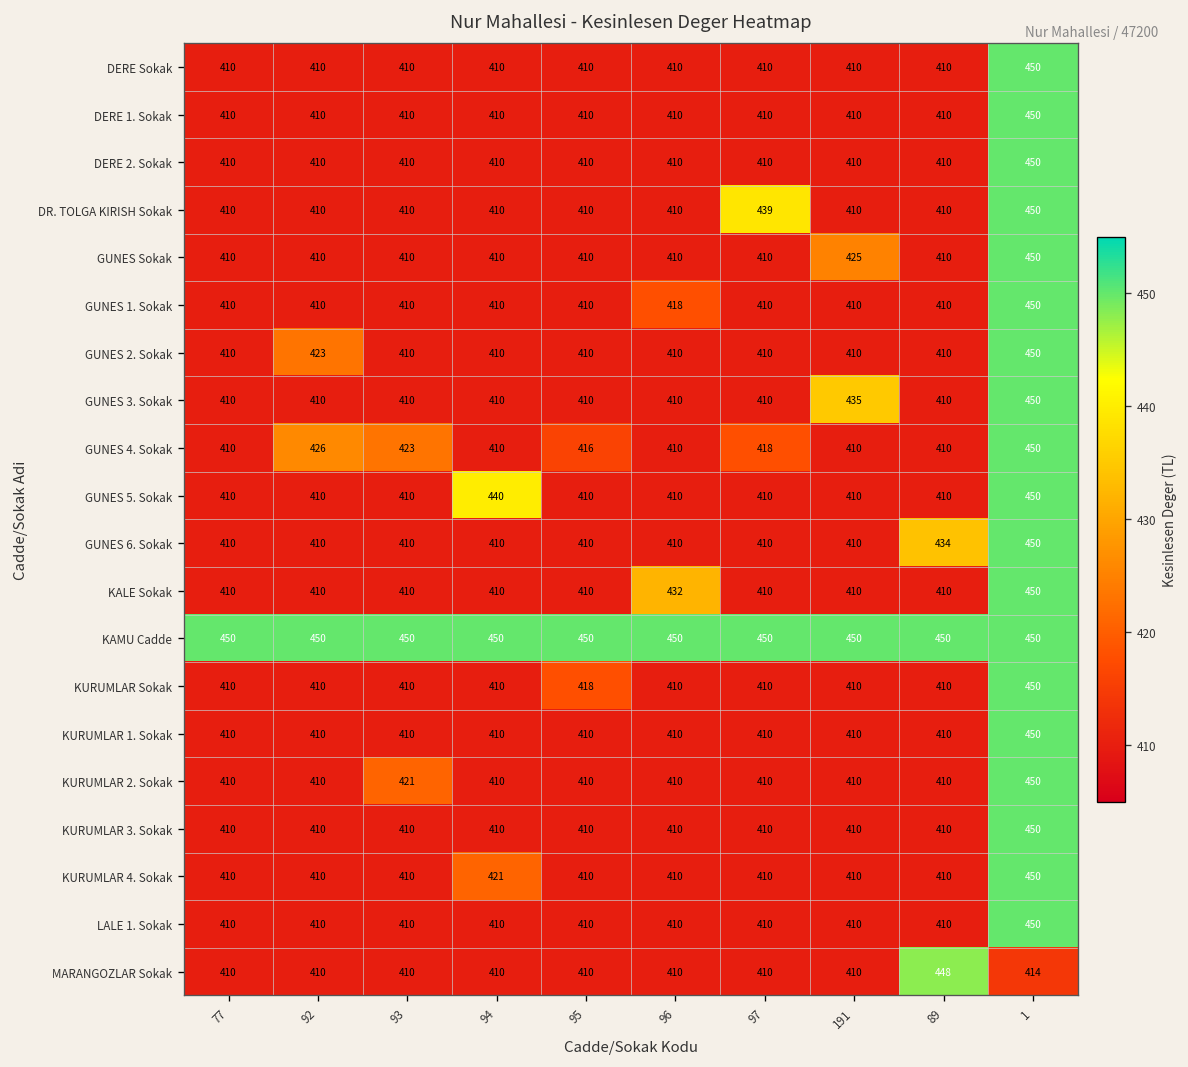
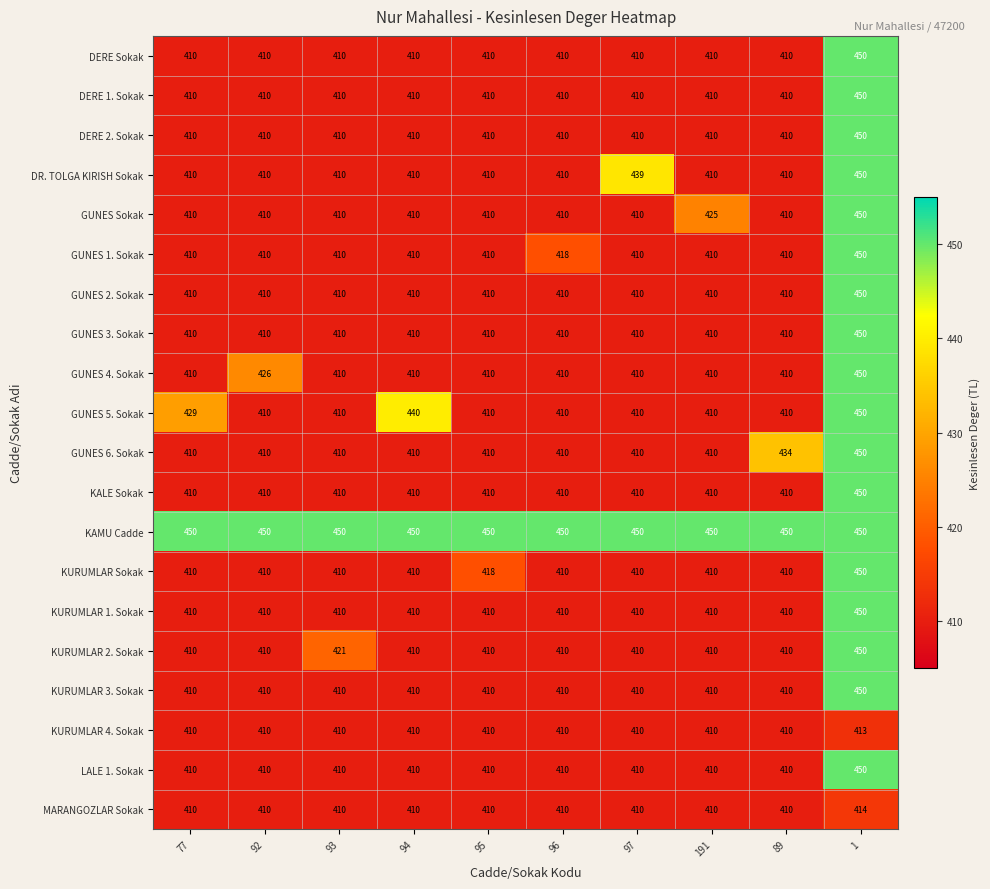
GUNES 2. Sokak, 92: 423 -> 410
GUNES 3. Sokak, 191: 435 -> 410
GUNES 4. Sokak, 93: 423 -> 410
GUNES 4. Sokak, 95: 416 -> 410
GUNES 4. Sokak, 97: 418 -> 410
GUNES 5. Sokak, 77: 410 -> 429
KALE Sokak, 96: 432 -> 410
KURUMLAR 4. Sokak, 94: 421 -> 410
KURUMLAR 4. Sokak, 1: 450 -> 413
MARANGOZLAR Sokak, 89: 448 -> 410
